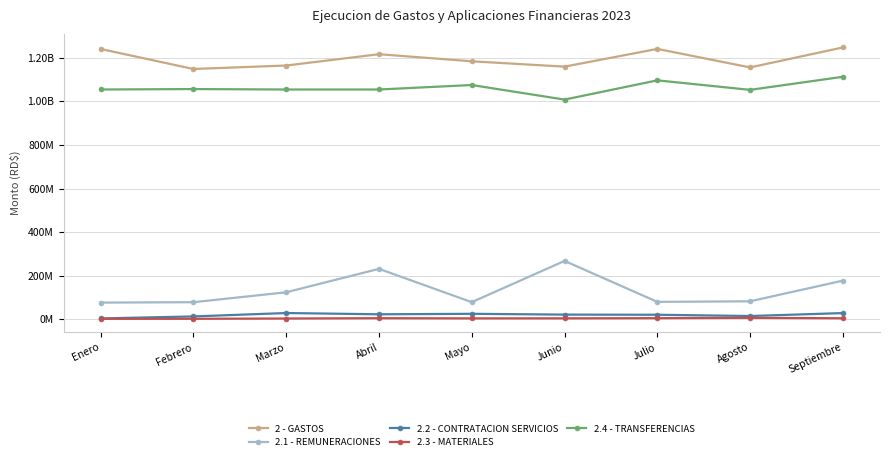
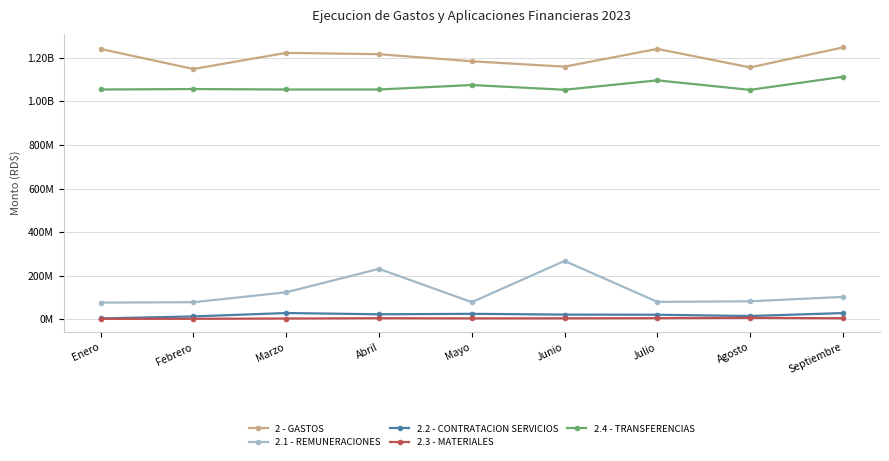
2 - GASTOS, Marzo: 1160000000 -> 1220000000
2.4 - TRANSFERENCIAS, Junio: 1010000000 -> 1050000000
2.1 - REMUNERACIONES, Septiembre: 180000000 -> 100000000
